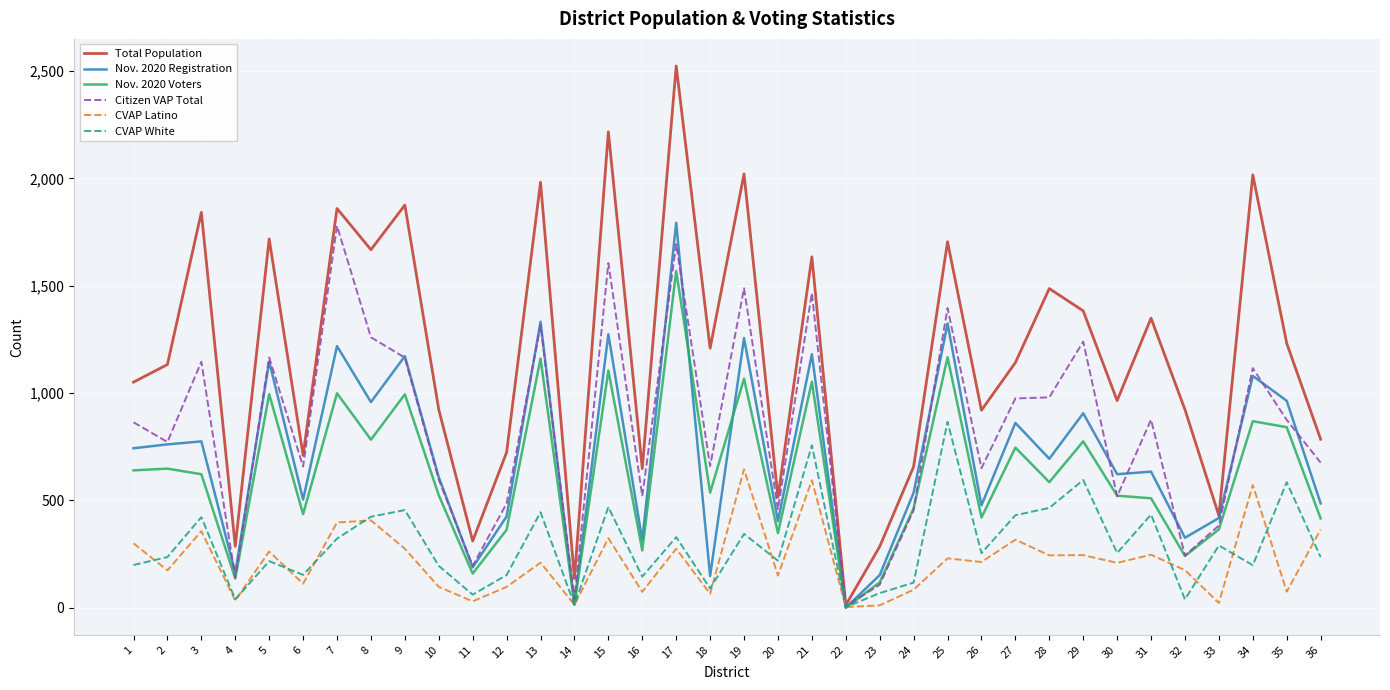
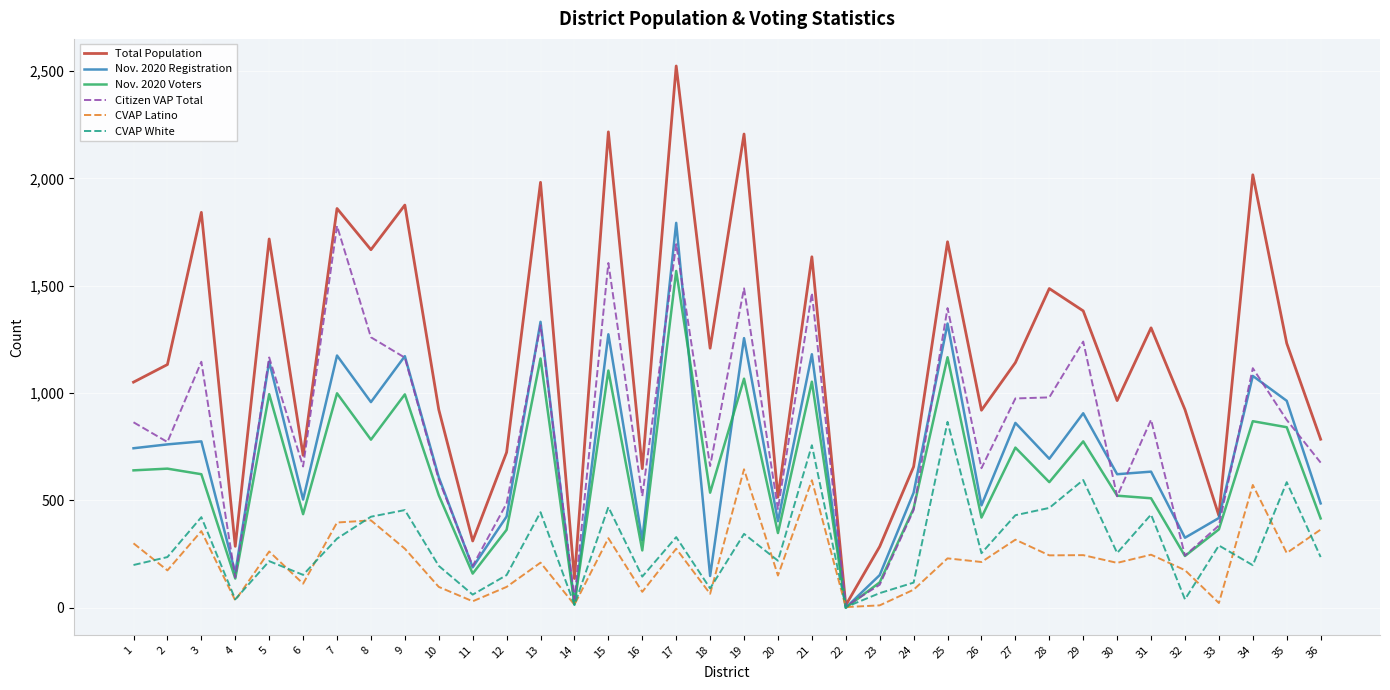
Nov. 2020 Registration, 7: 1,220 -> 1,180
Total Population, 19: 2,020 -> 2,210
Total Population, 31: 1,350 -> 1,300
CVAP Latino, 35: 80 -> 260
